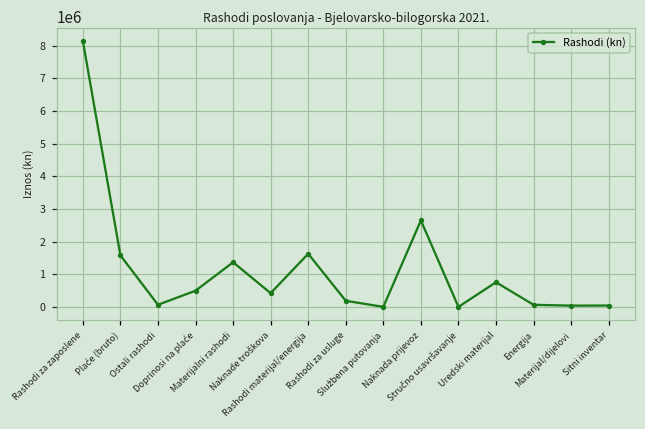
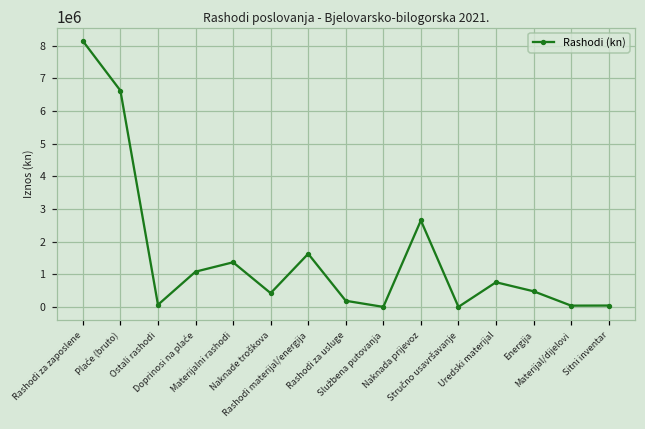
Plaće (bruto): 1600000 -> 6600000
Doprinosi na plaće: 500000 -> 1100000
Energija: 100000 -> 500000
